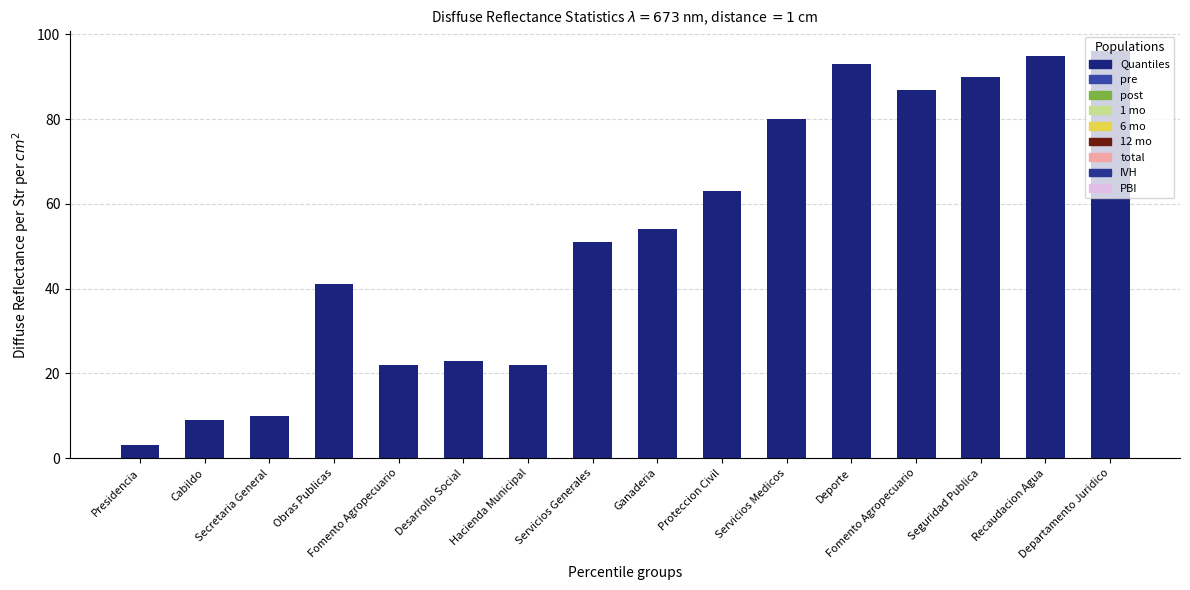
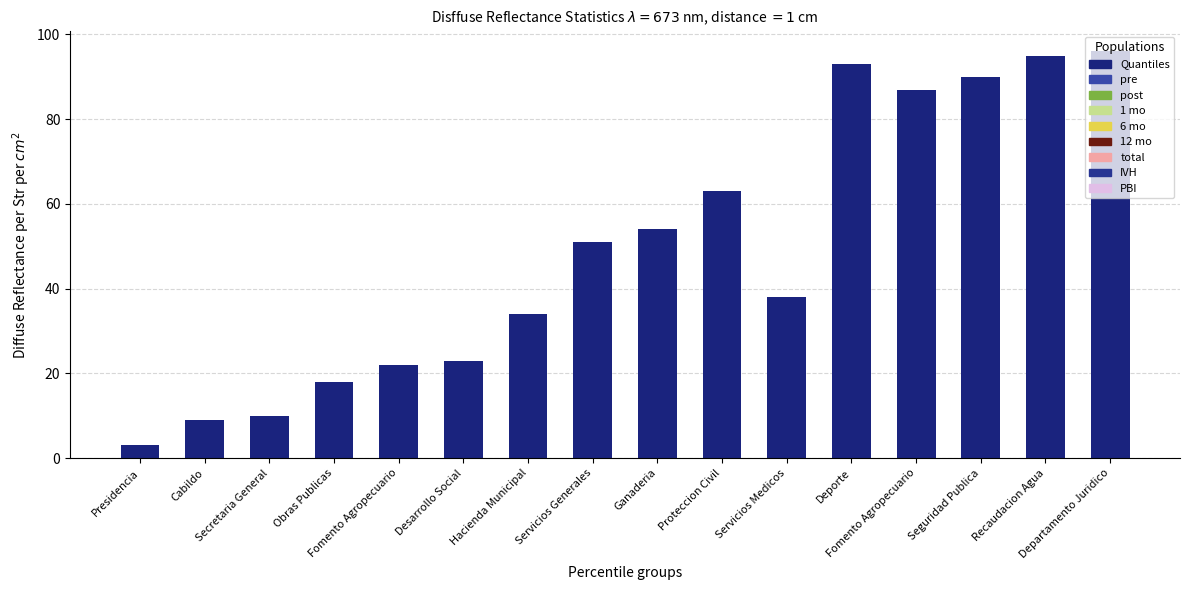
Obras Publicas: 41 -> 18
Hacienda Municipal: 22 -> 34
Servicios Medicos: 80 -> 38
